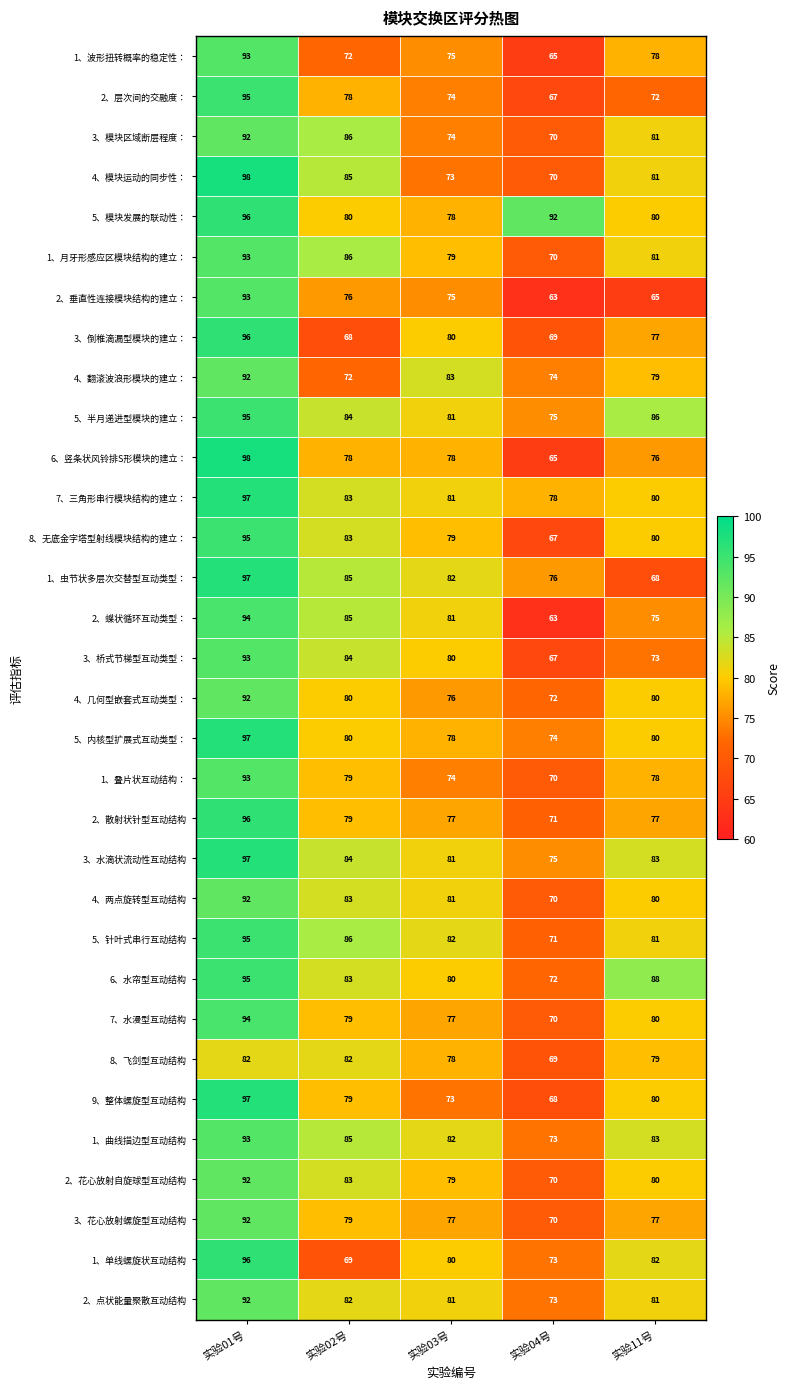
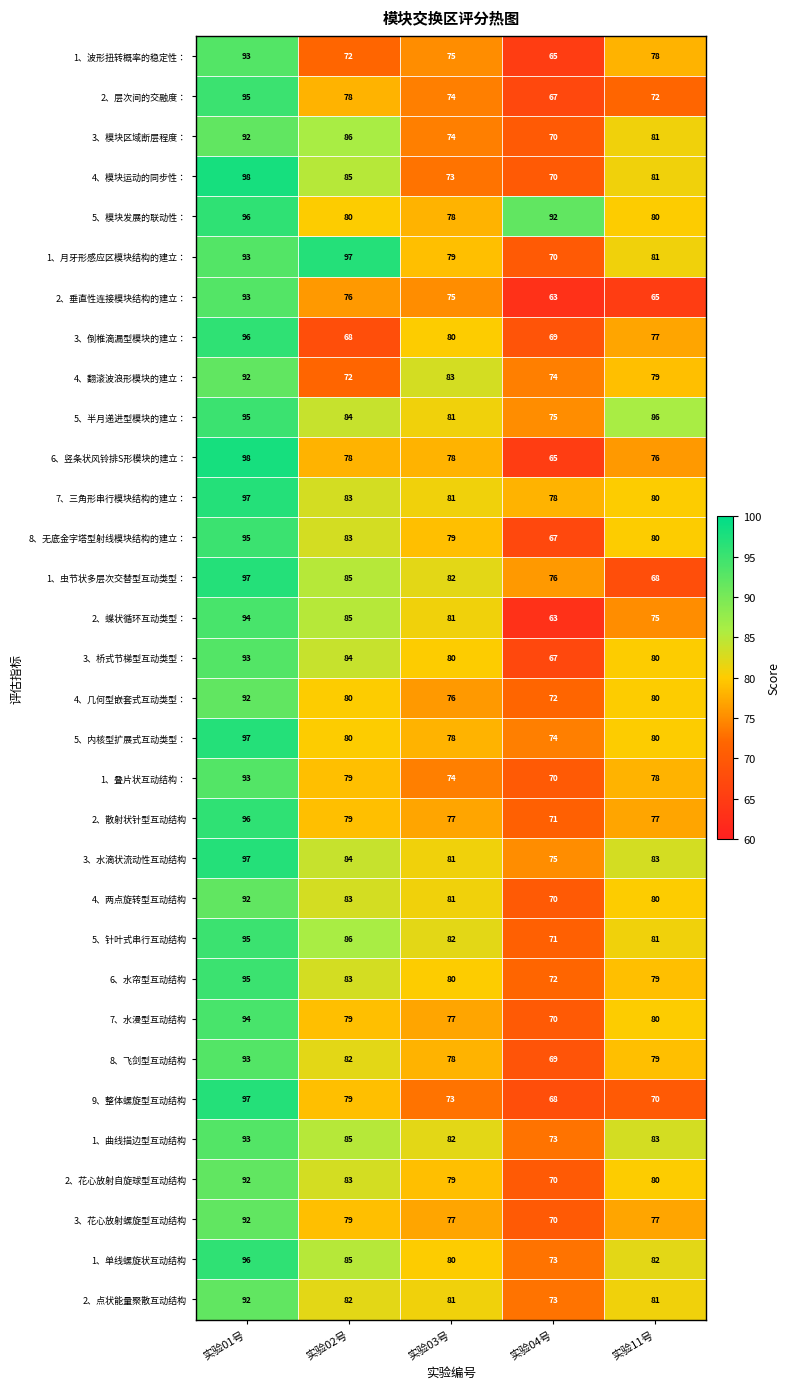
1、月牙形感应区模块结构的建立：, 实验02号: 86 -> 97
3、桥式节梯型互动类型：, 实验11号: 73 -> 80
6、水帘型互动结构, 实验11号: 88 -> 79
8、飞剑型互动结构, 实验01号: 82 -> 93
9、整体螺旋型互动结构, 实验11号: 80 -> 70
1、单线螺旋状互动结构, 实验02号: 69 -> 85
